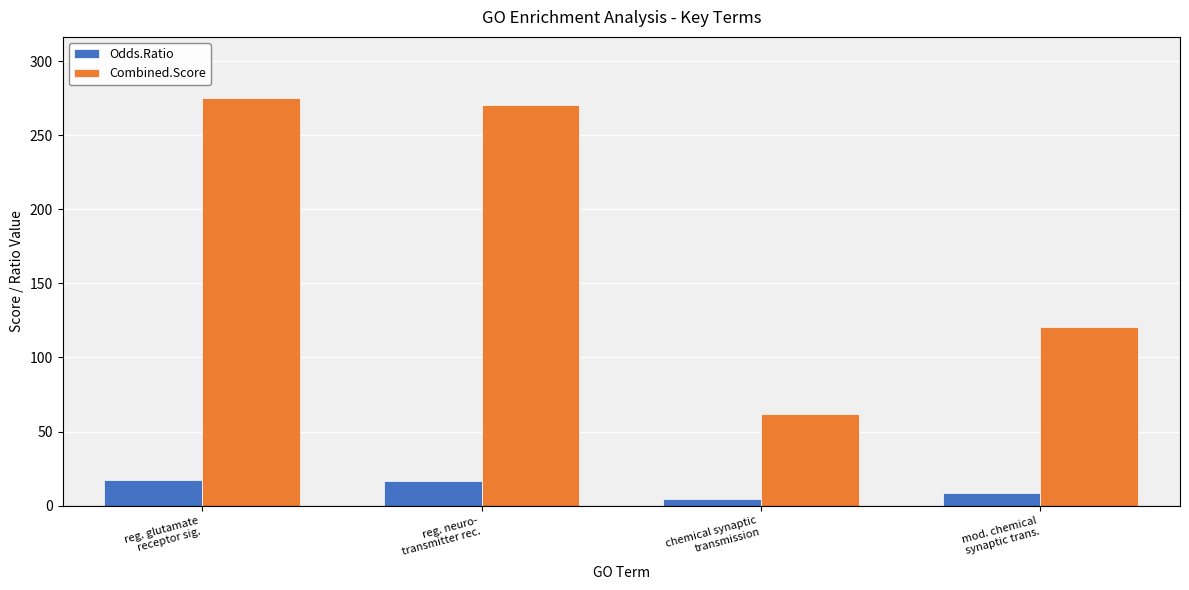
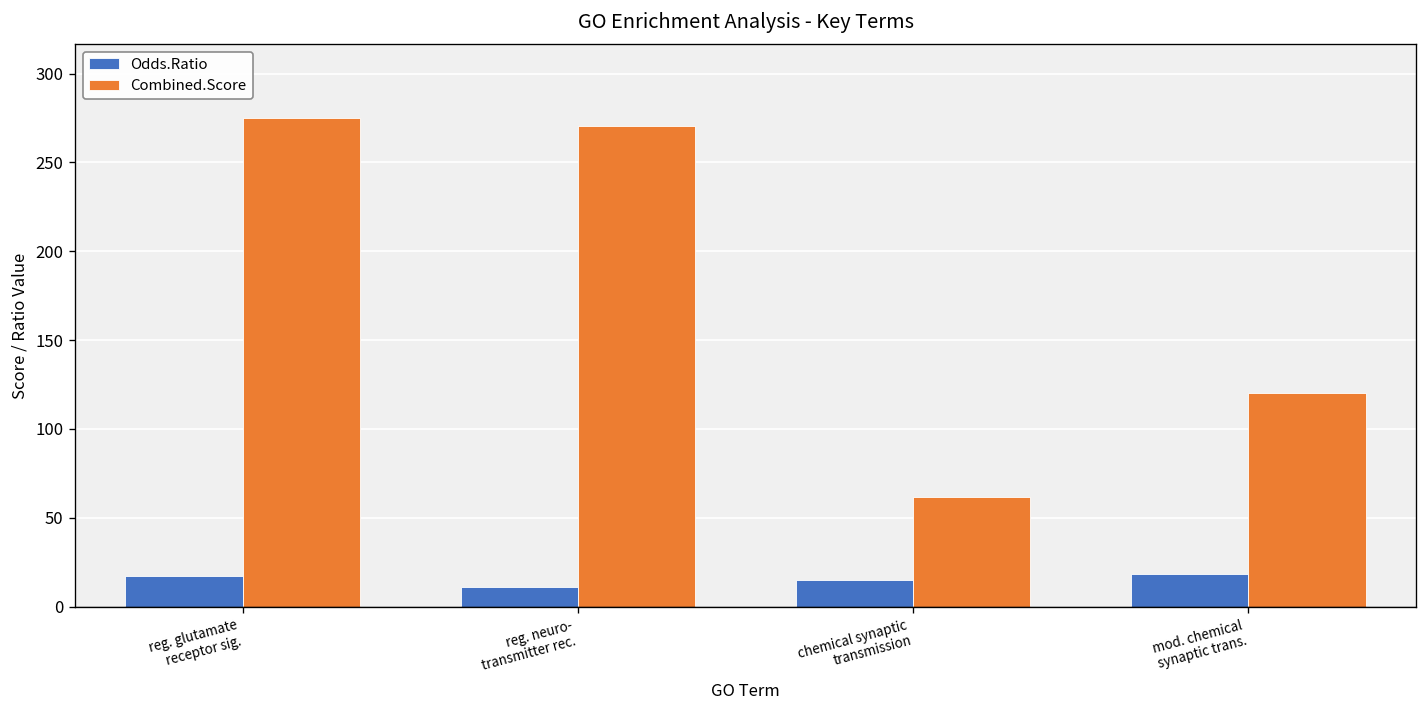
Odds.Ratio, reg. neuro- transmitter rec.: 17 -> 11
Odds.Ratio, chemical synaptic transmission: 5 -> 15
Odds.Ratio, mod. chemical synaptic trans.: 9 -> 18
